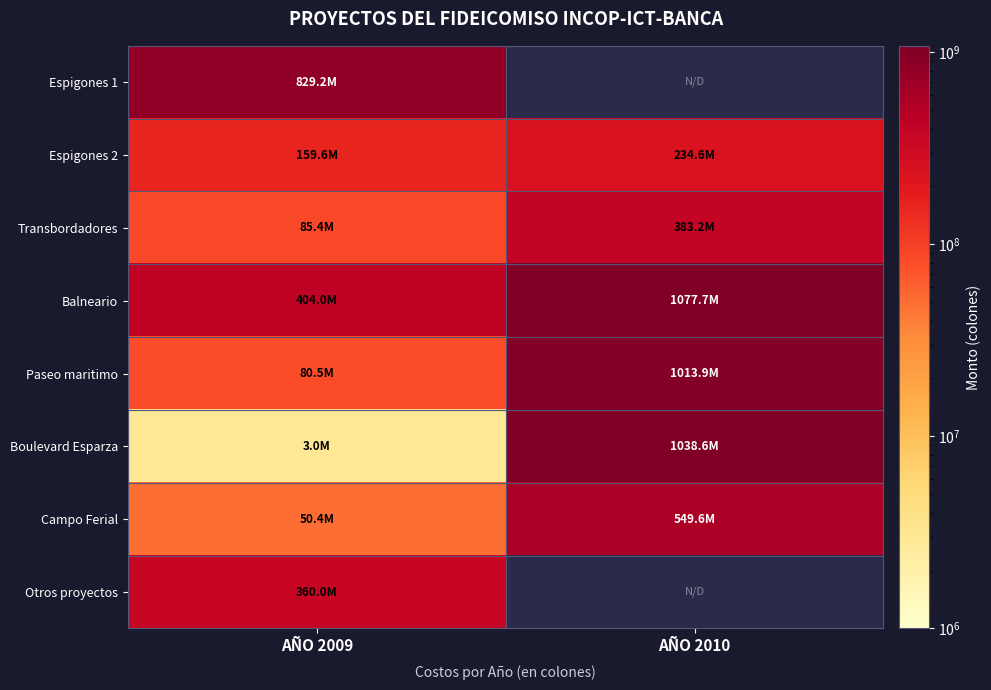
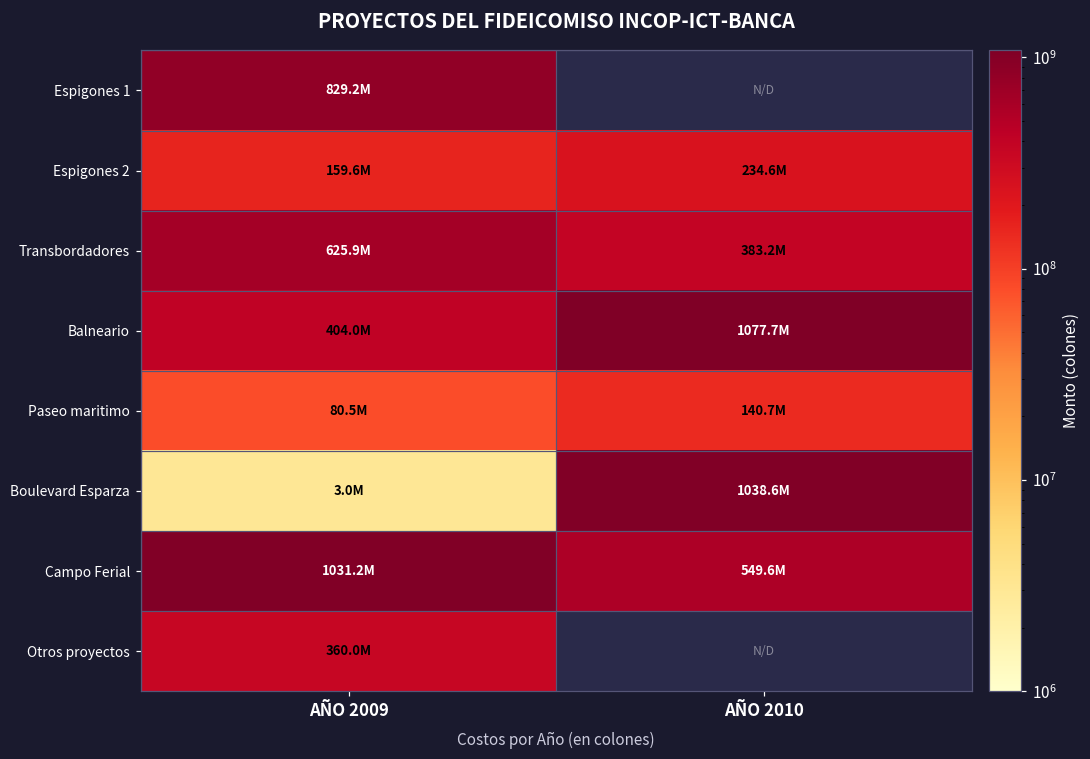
Transbordadores, AÑO 2009: 85.4M -> 625.9M
Paseo maritimo, AÑO 2010: 1013.9M -> 140.7M
Campo Ferial, AÑO 2009: 50.4M -> 1031.2M
